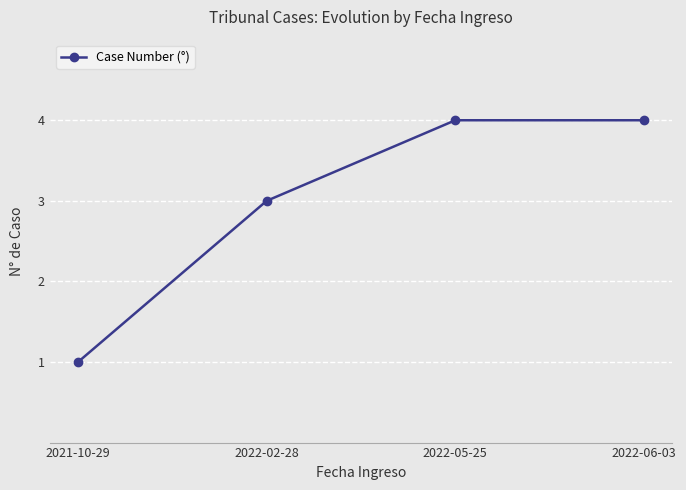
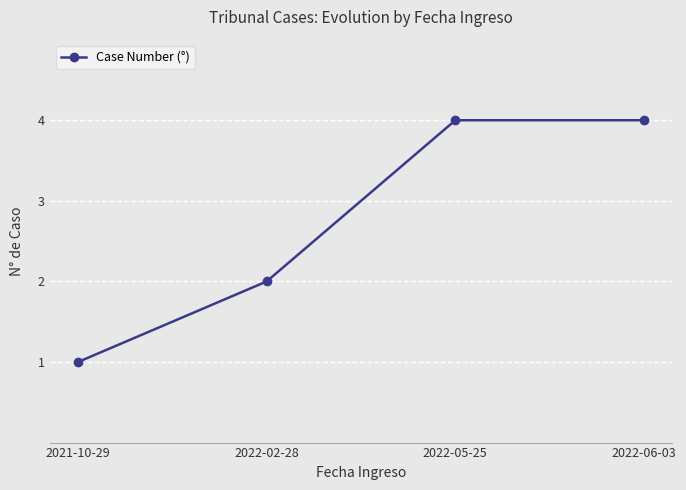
2022-02-28: 3 -> 2
